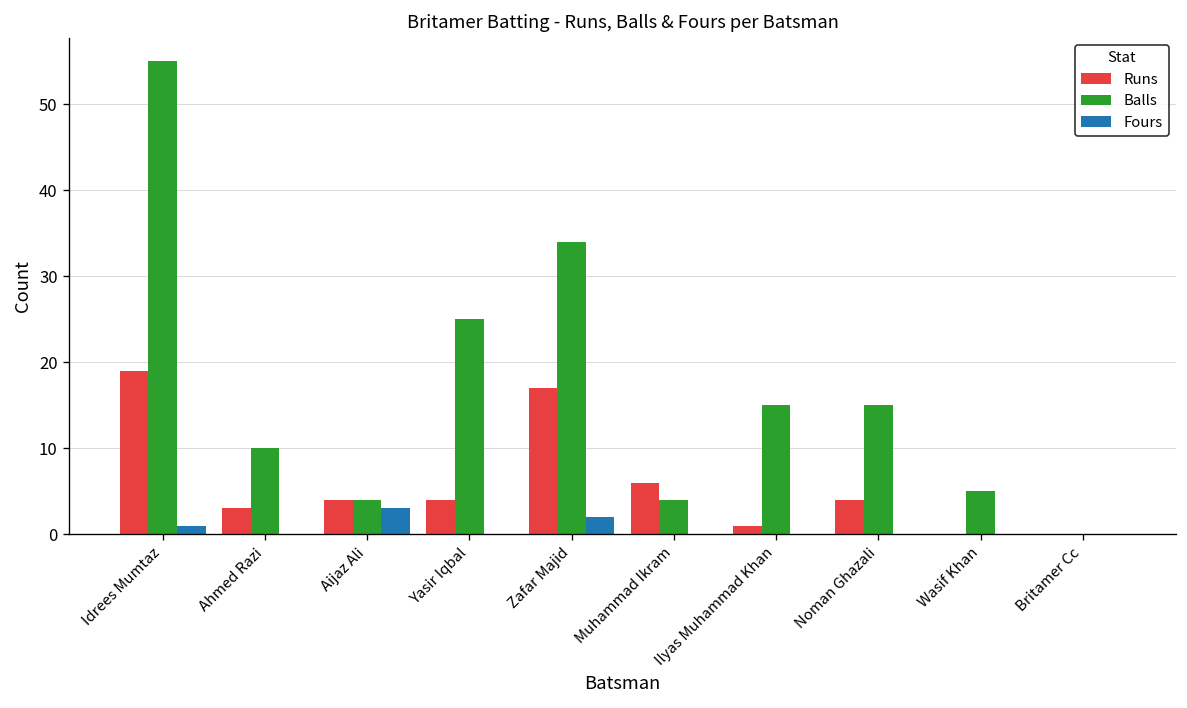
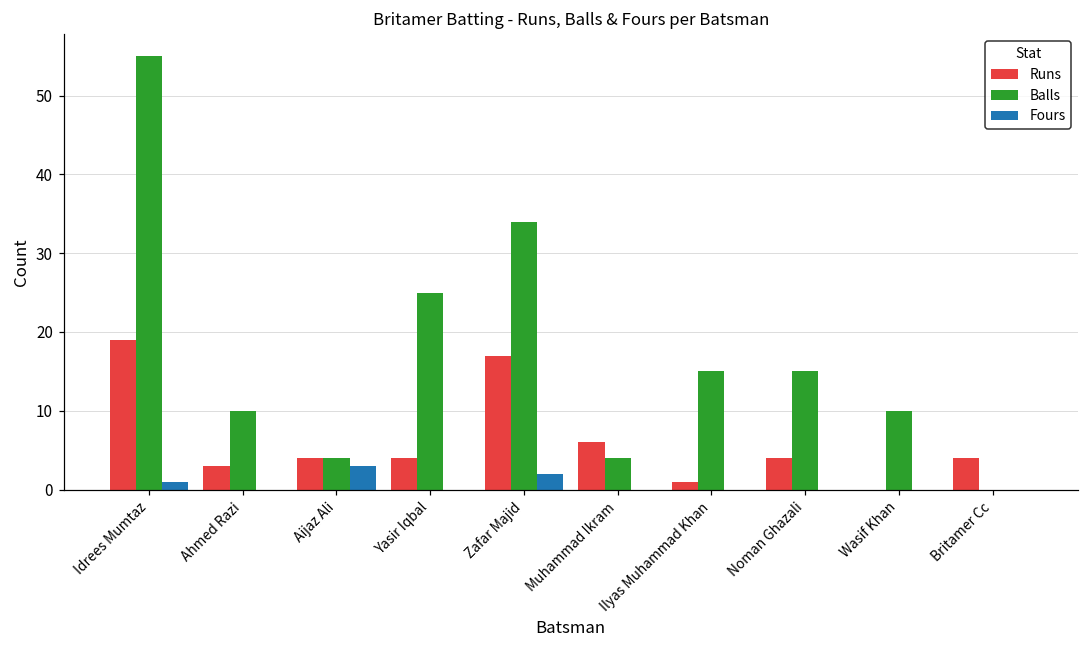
Balls, Wasif Khan: 5 -> 10
Runs, Britamer Cc: 0 -> 4
